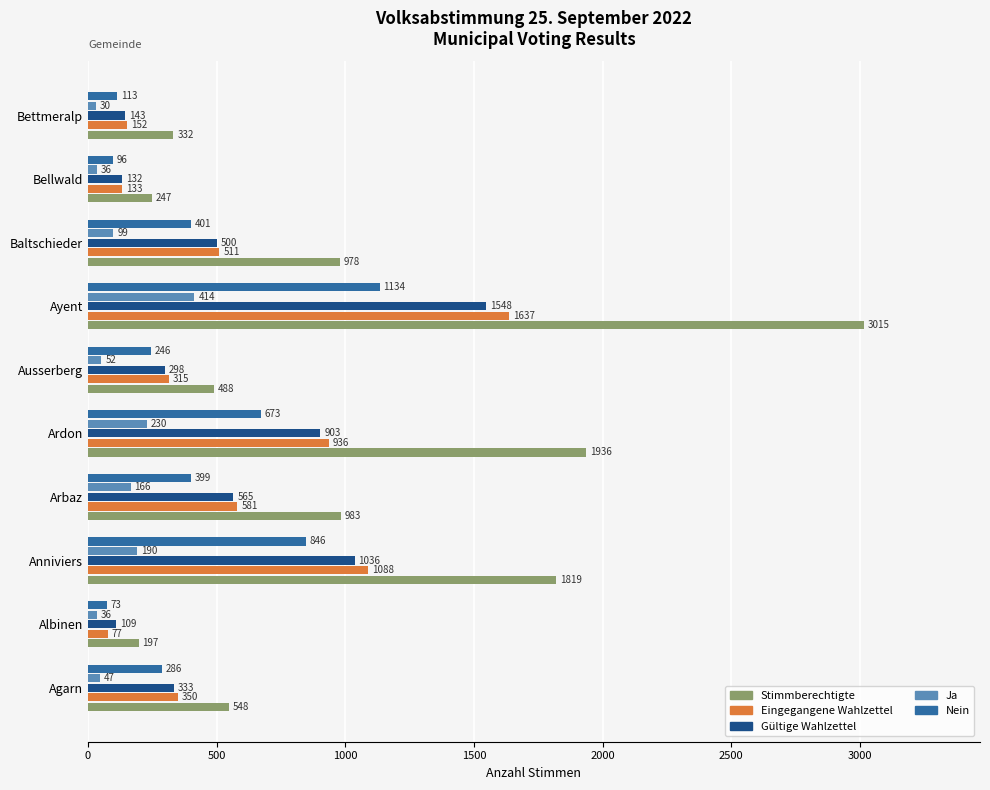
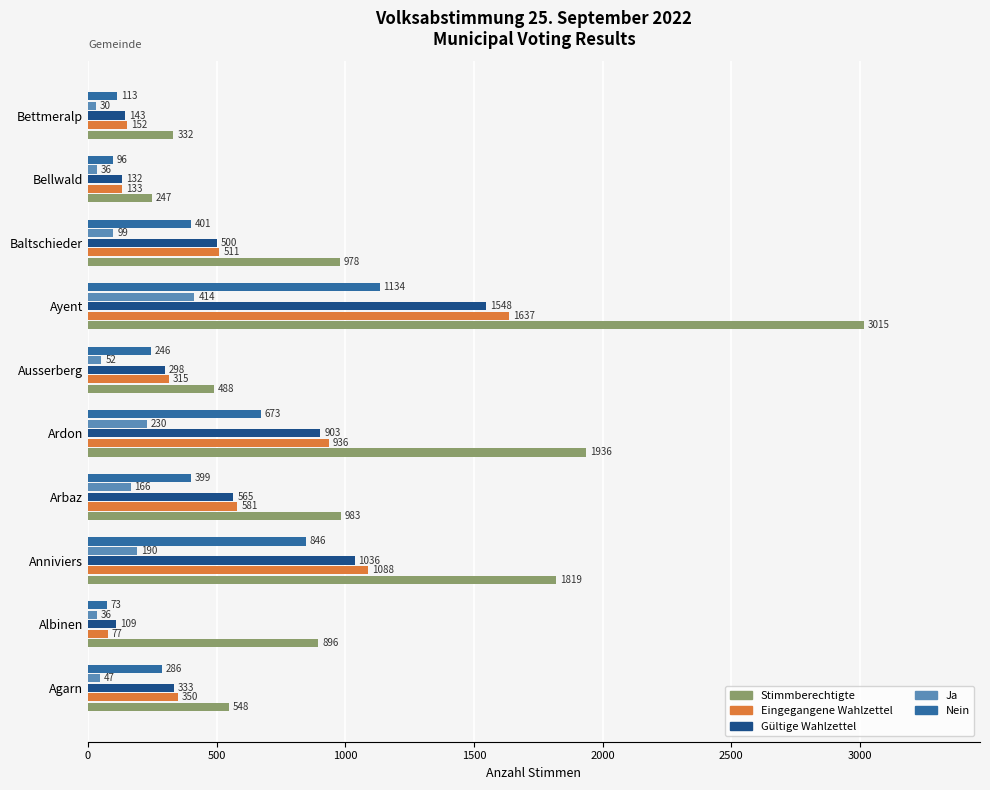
Stimmberechtigte, Albinen: 197 -> 896
